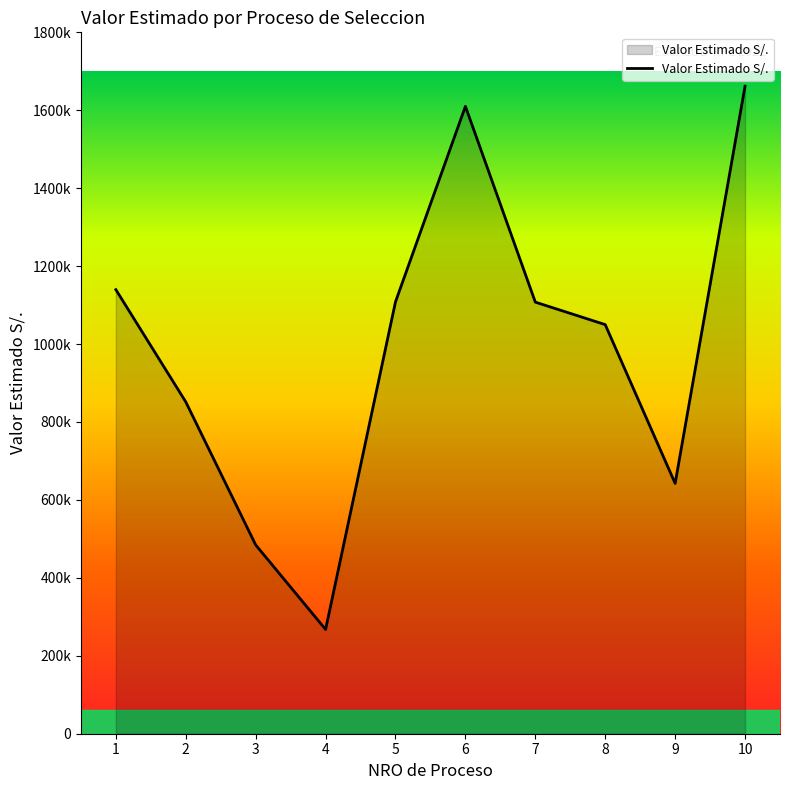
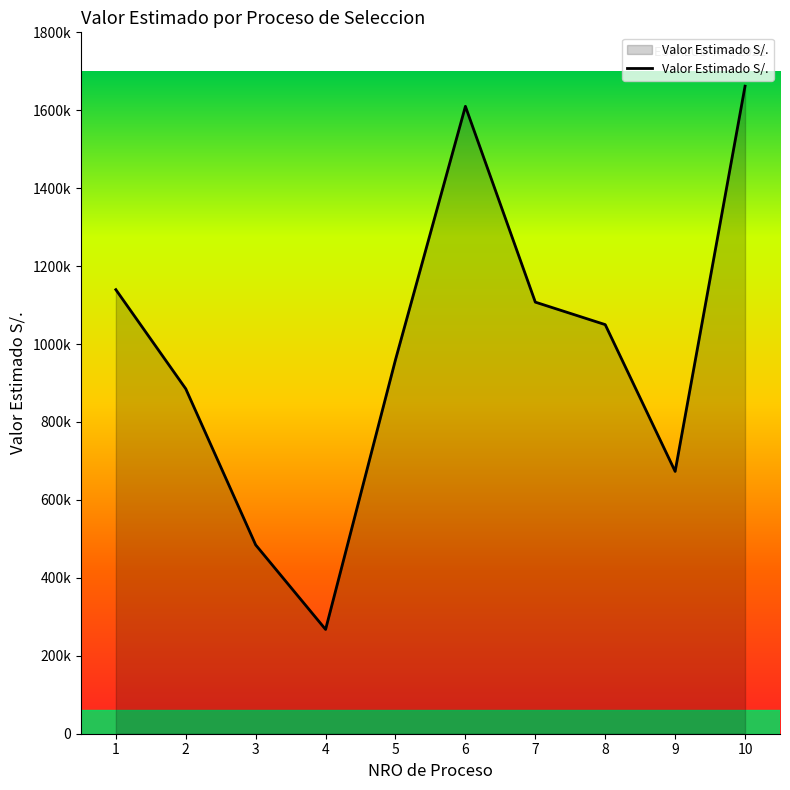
2: 850000 -> 890000
5: 1110000 -> 960000
9: 640000 -> 670000
